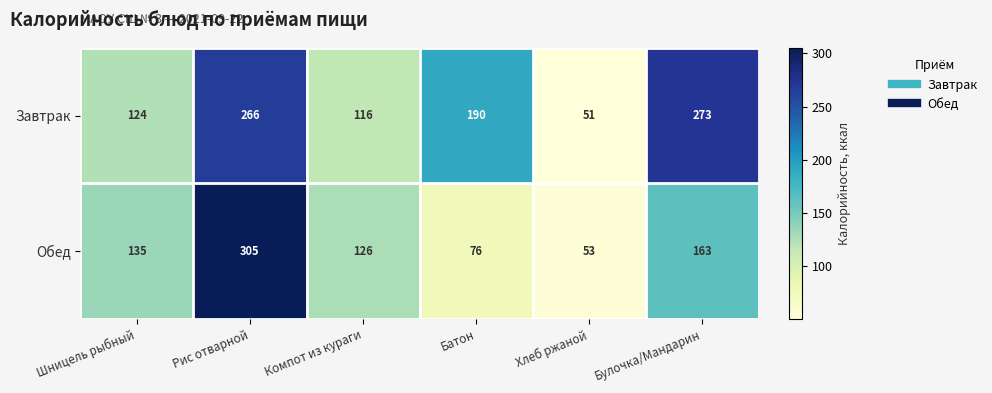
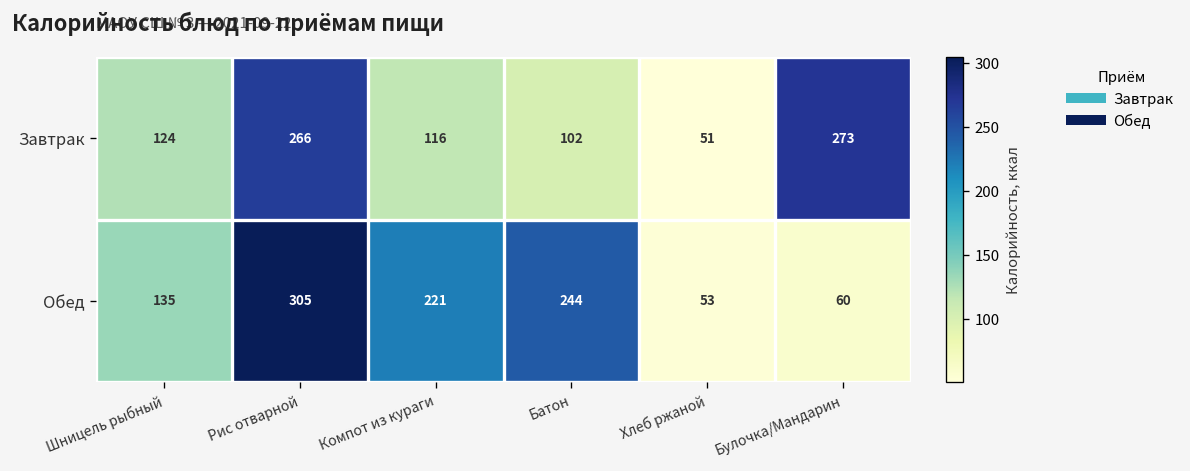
Завтрак, Батон: 190 -> 102
Обед, Компот из кураги: 126 -> 221
Обед, Батон: 76 -> 244
Обед, Булочка/Мандарин: 163 -> 60
